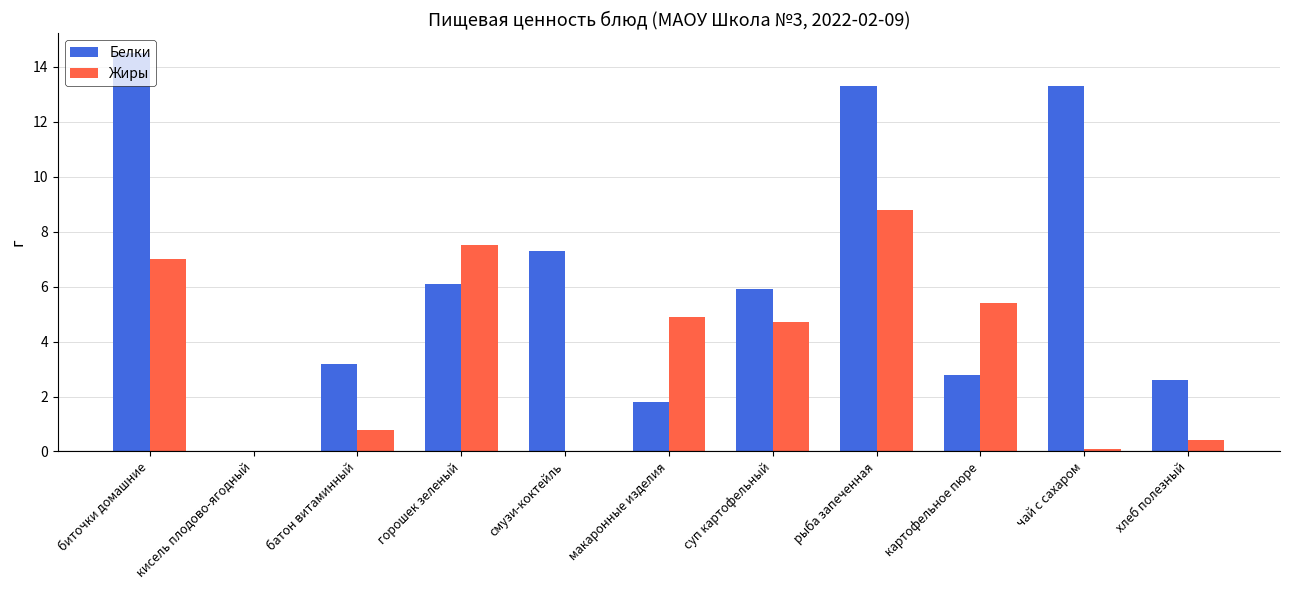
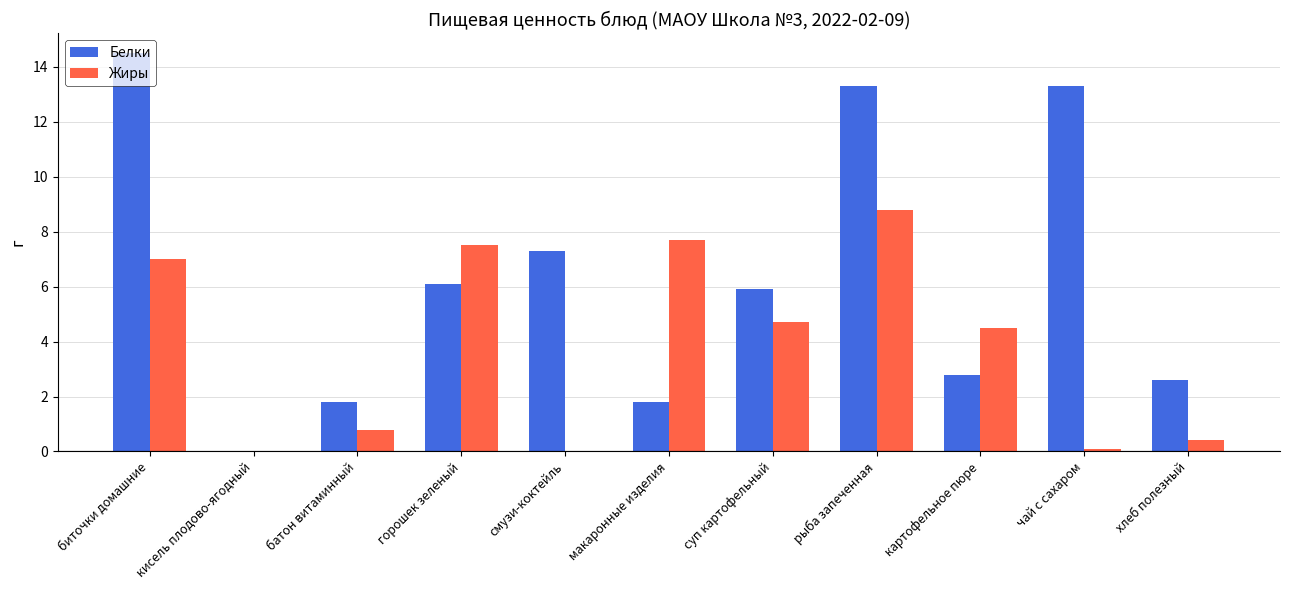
Белки, батон витаминный: 3.2 -> 1.8
Жиры, макаронные изделия: 4.9 -> 7.7
Жиры, картофельное пюре: 5.4 -> 4.5
